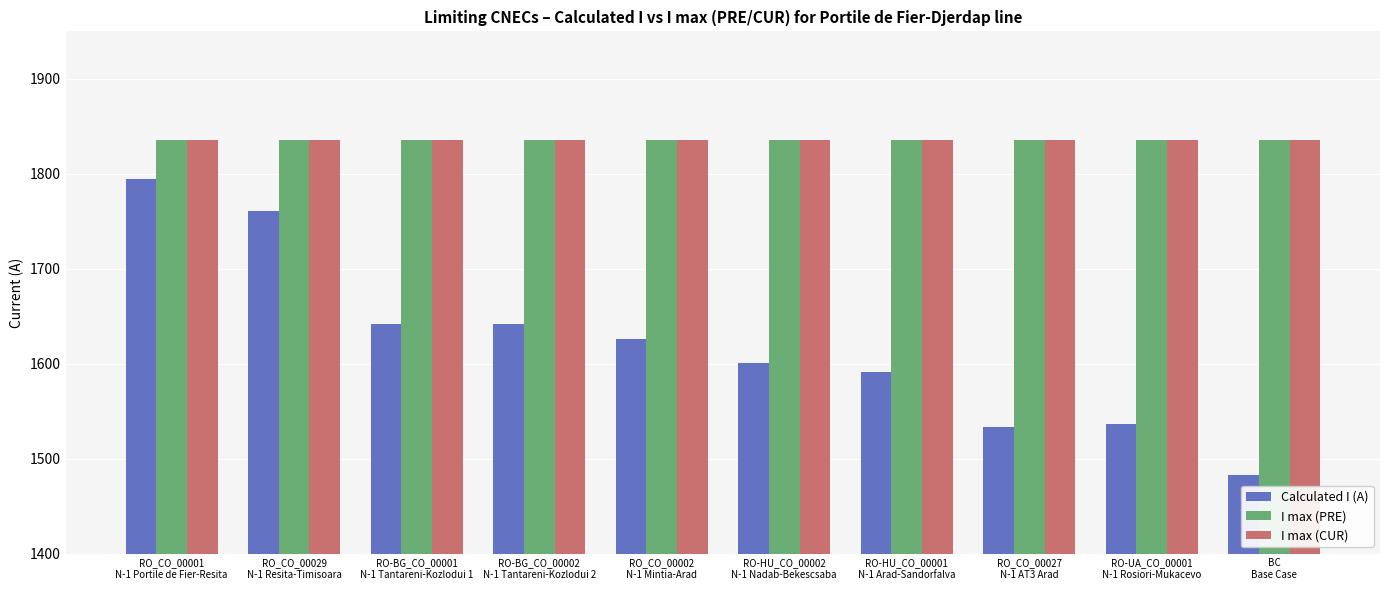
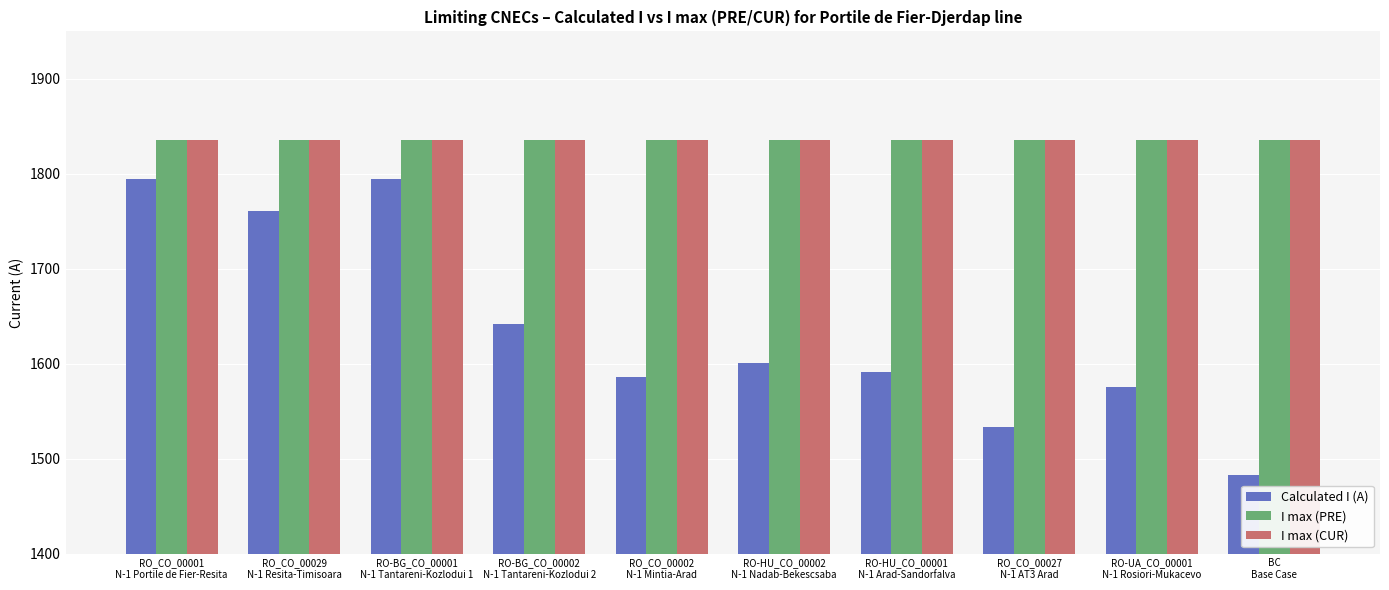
Calculated I (A), RO-BG_CO_00001 N-1 Tantareni-Kozlodui 1: 1640 -> 1790
Calculated I (A), RO_CO_00002 N-1 Mintia-Arad: 1630 -> 1590
Calculated I (A), RO-UA_CO_00001 N-1 Rosiori-Mukacevo: 1540 -> 1580
